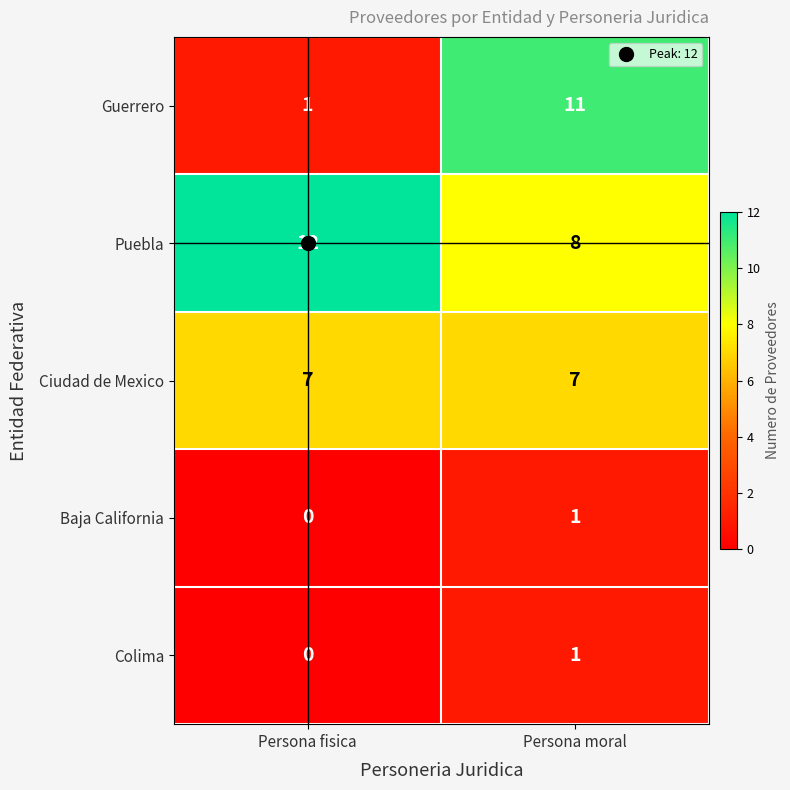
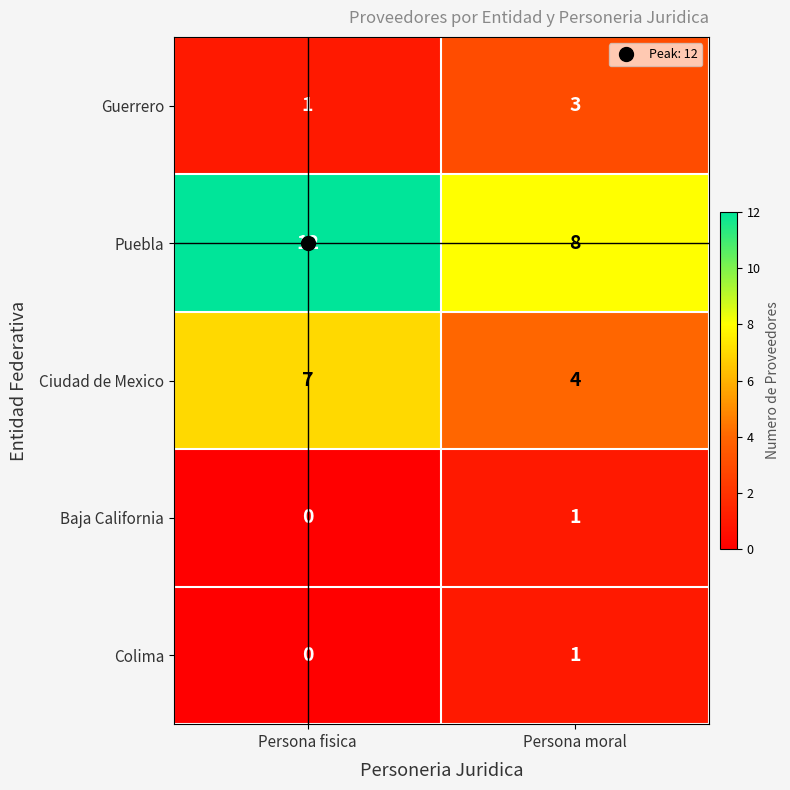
Guerrero, Persona moral: 11 -> 3
Ciudad de Mexico, Persona moral: 7 -> 4
